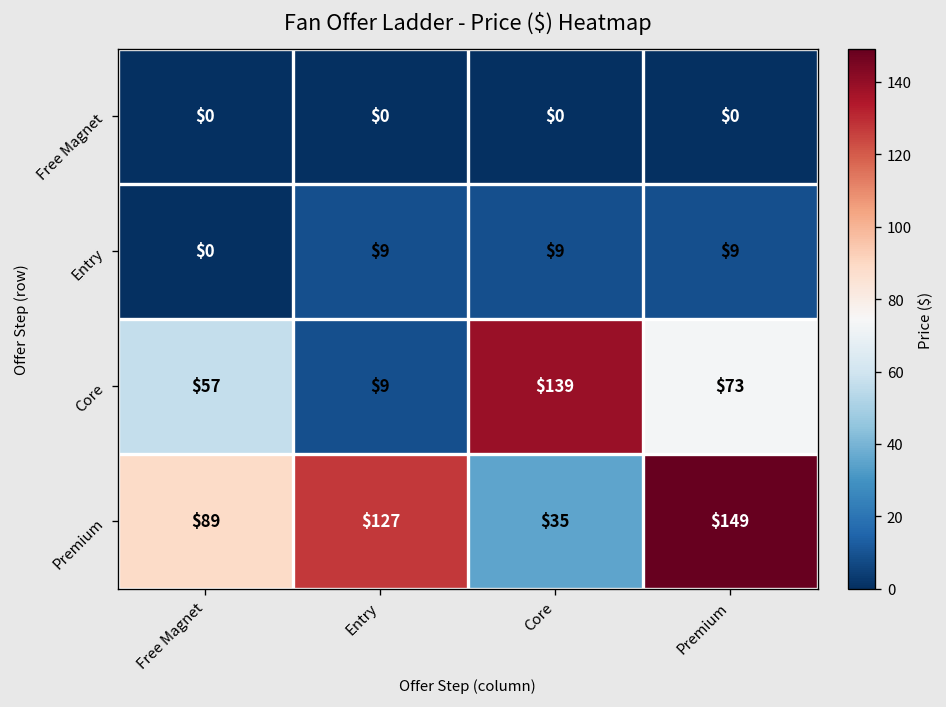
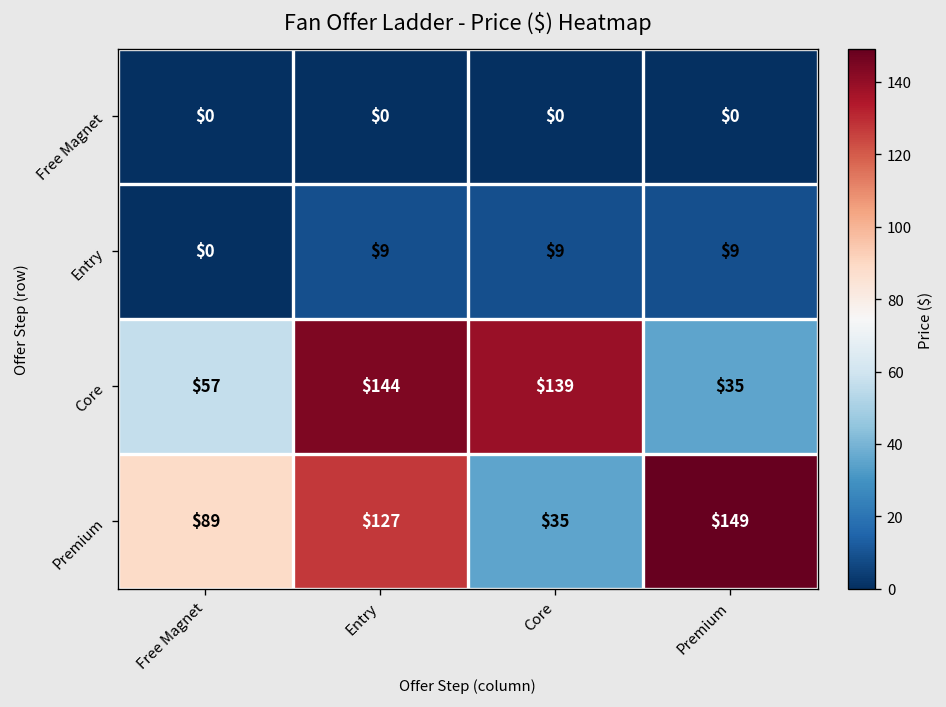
Core, Entry: $9 -> $144
Core, Premium: $73 -> $35
